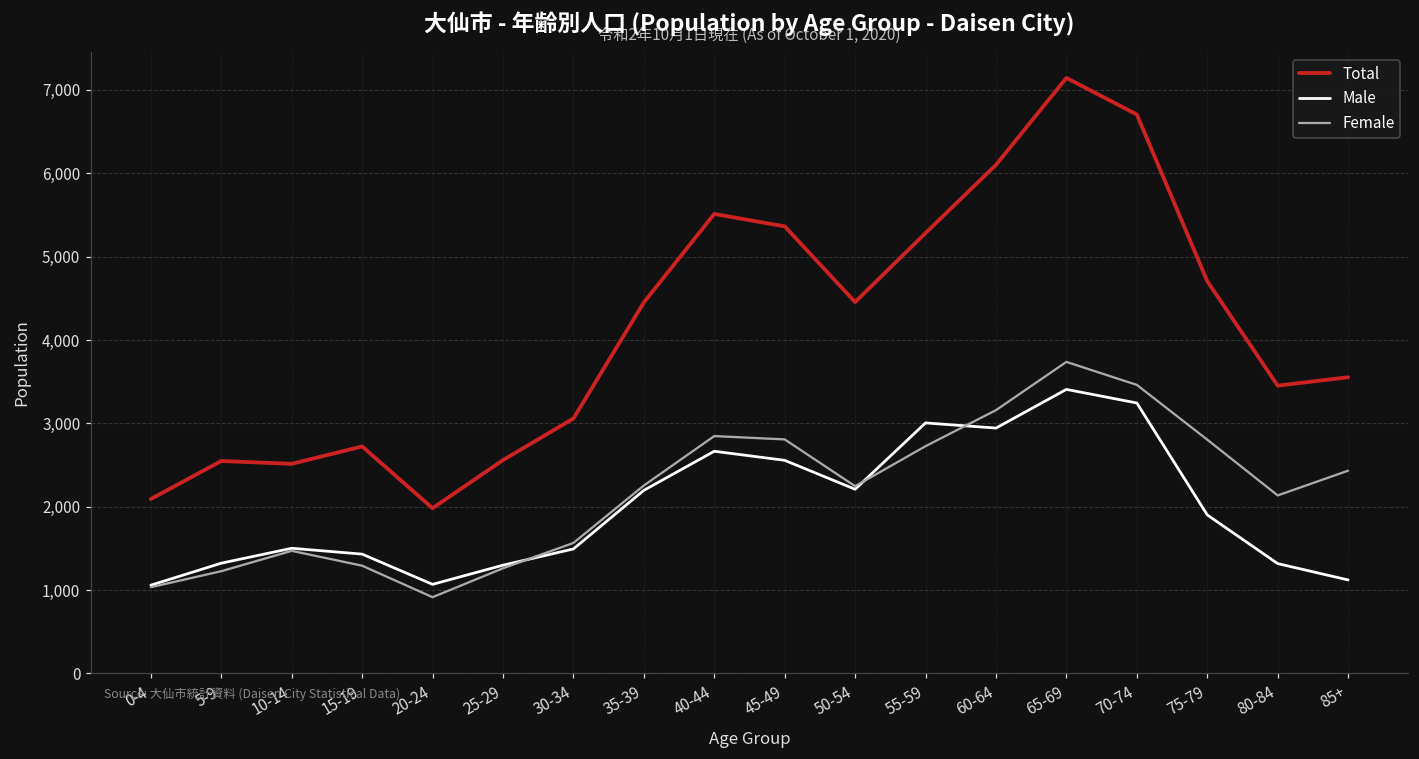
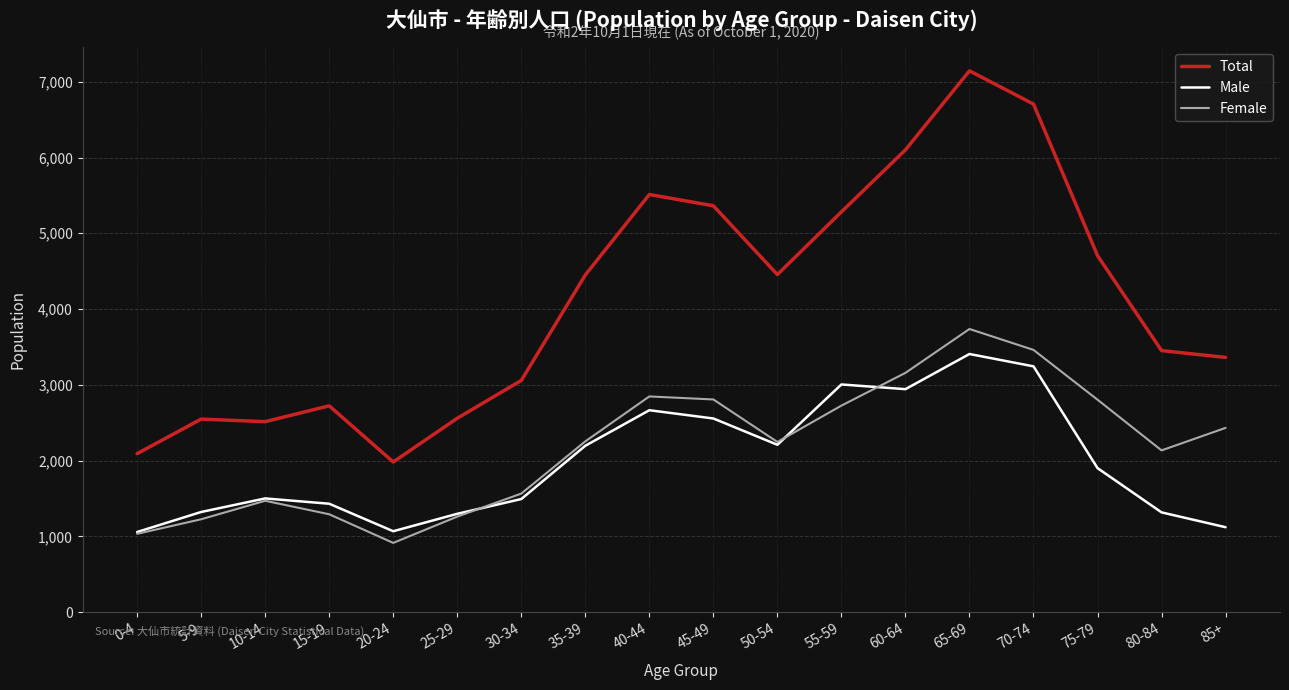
Total, 85+: 3,600 -> 3,400
